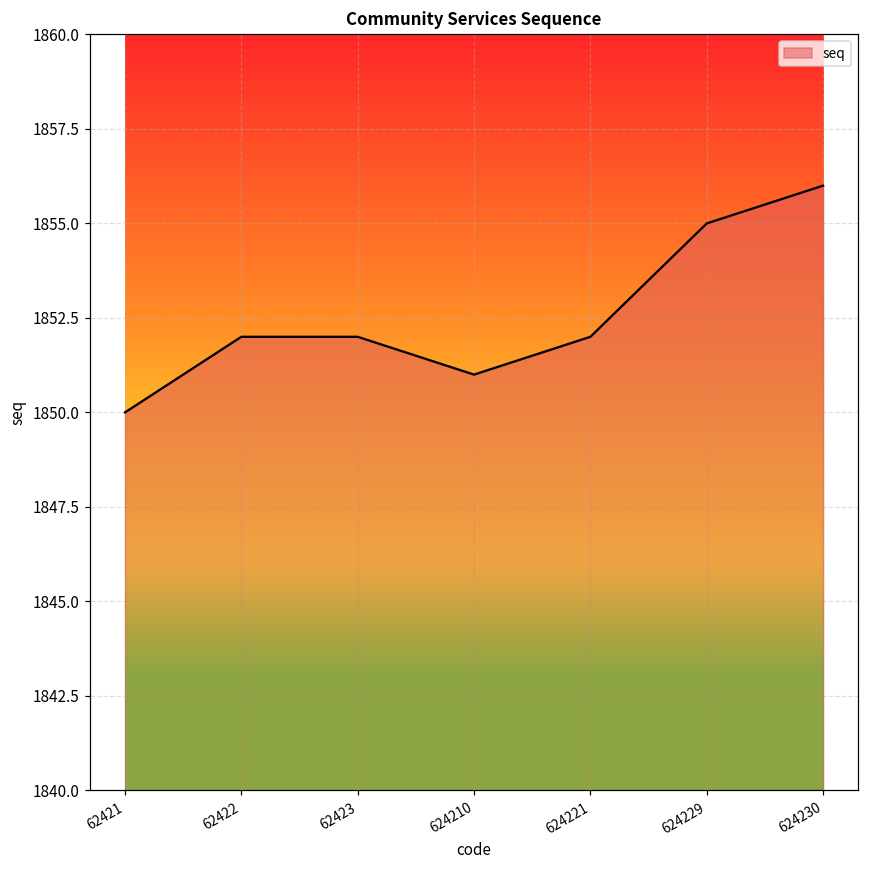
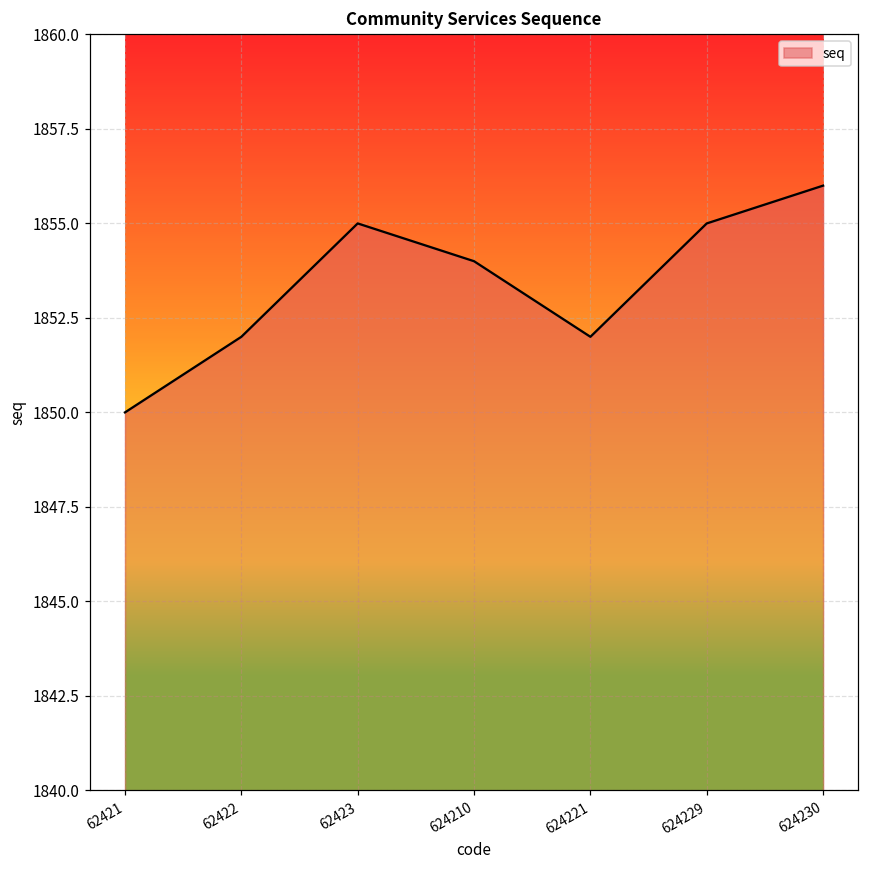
62423: 1852 -> 1855
624210: 1851 -> 1854
